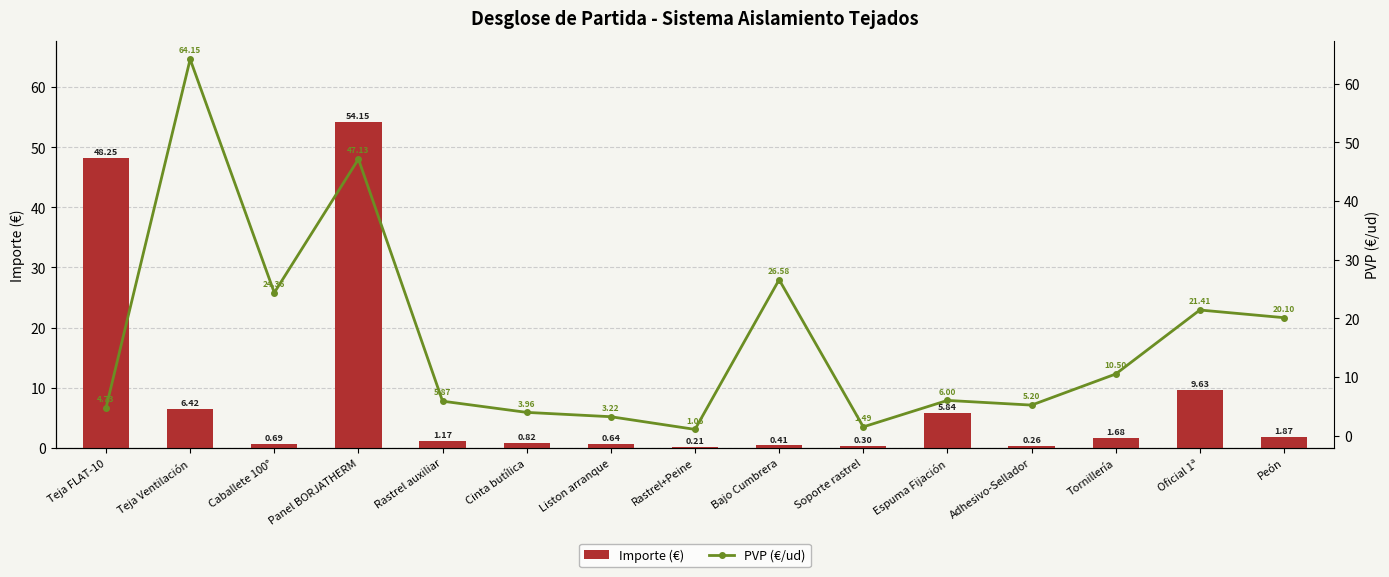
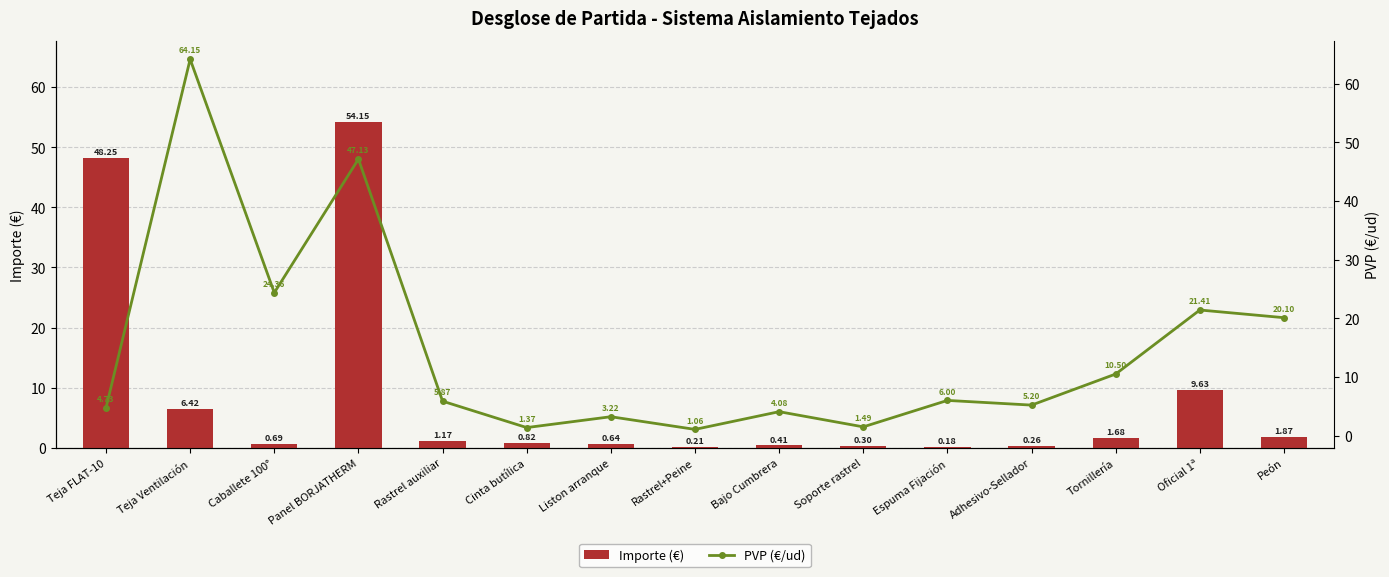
Importe (€), Espuma Fijación: 5.84 -> 0.18
PVP (€/ud), Cinta butílica: 3.96 -> 1.37
PVP (€/ud), Bajo Cumbrera: 26.58 -> 4.08
